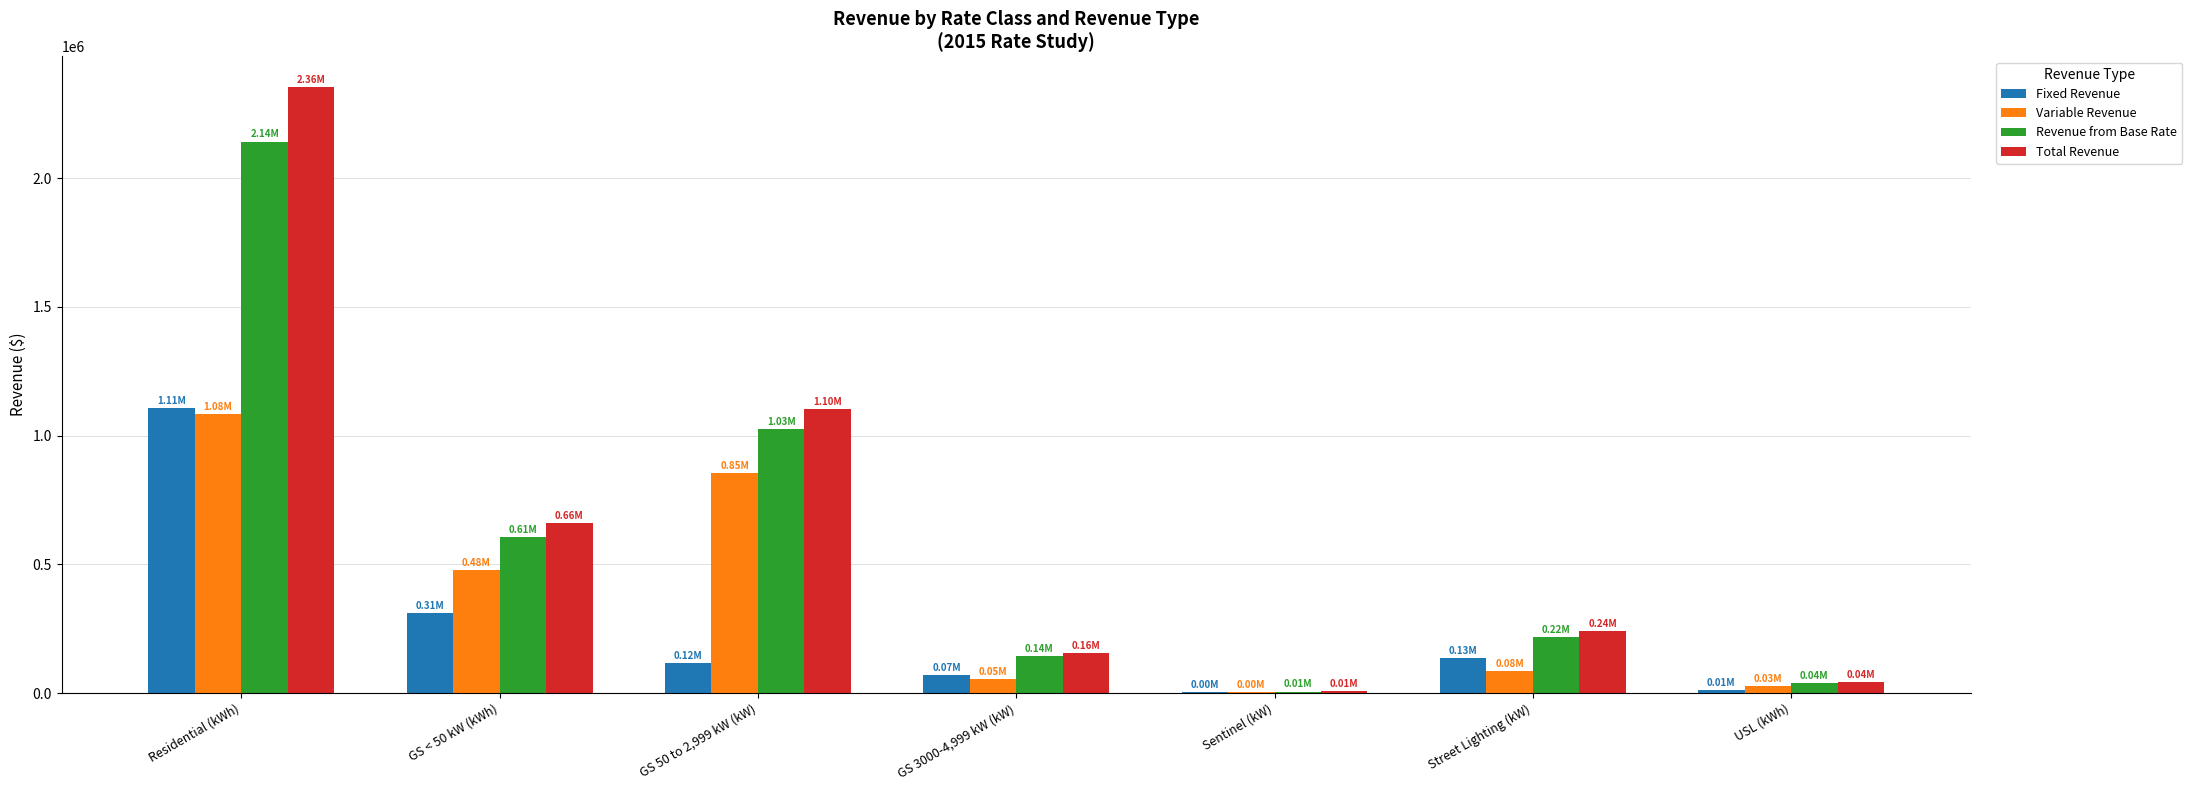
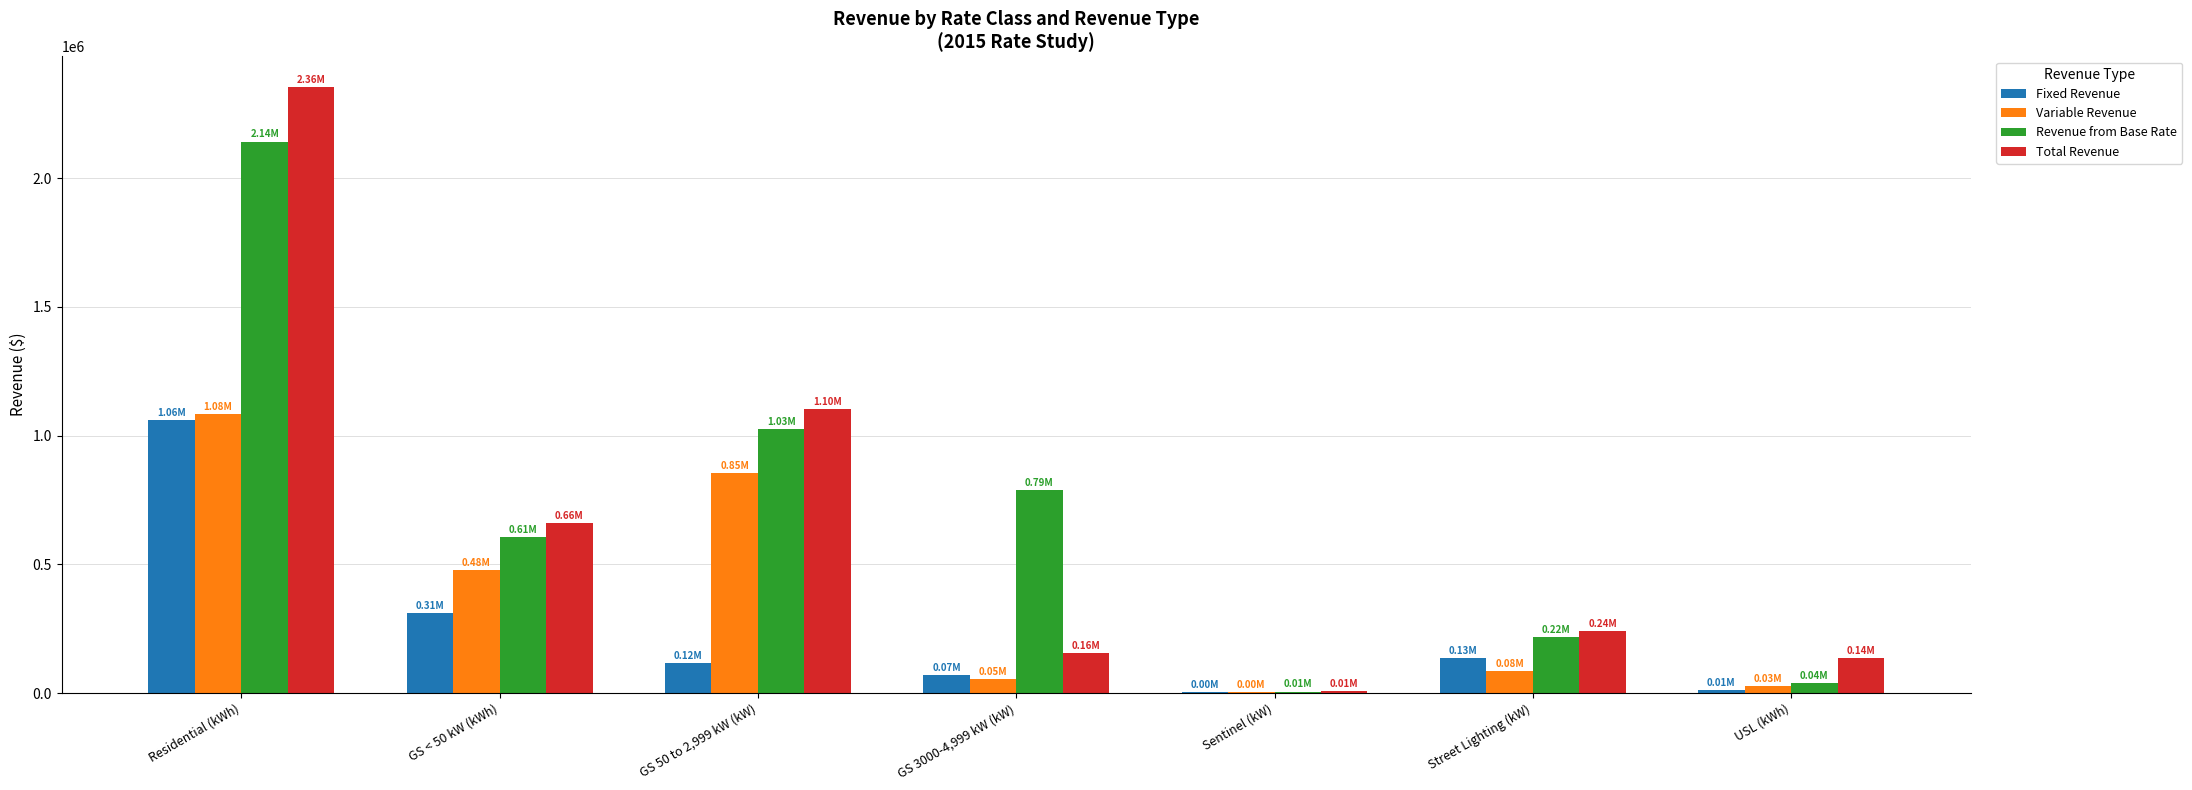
Fixed Revenue, Residential (kWh): 1.11M -> 1.06M
Revenue from Base Rate, GS 3000-4,999 kW (kW): 0.14M -> 0.79M
Total Revenue, USL (kWh): 0.04M -> 0.14M
